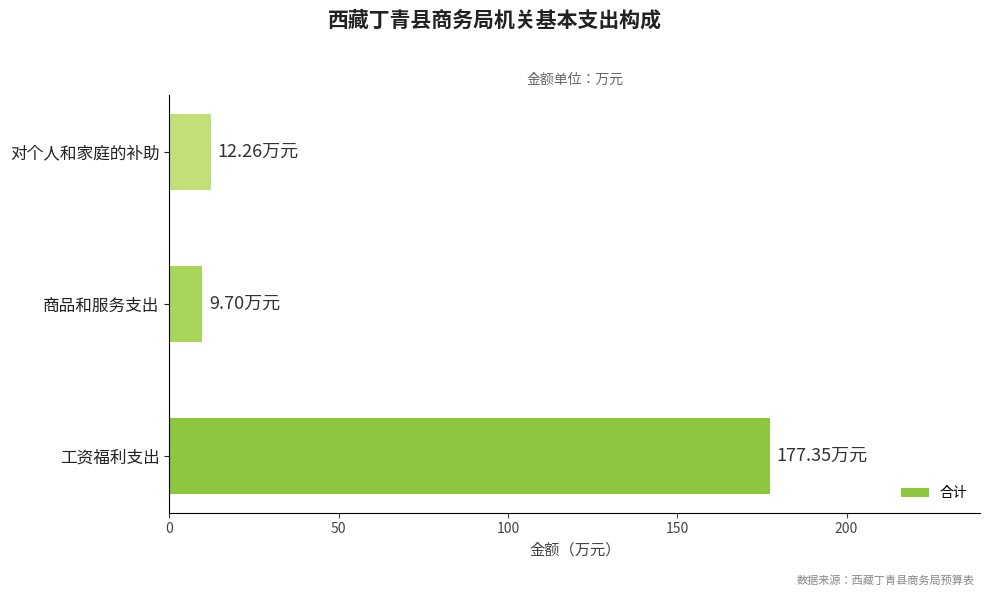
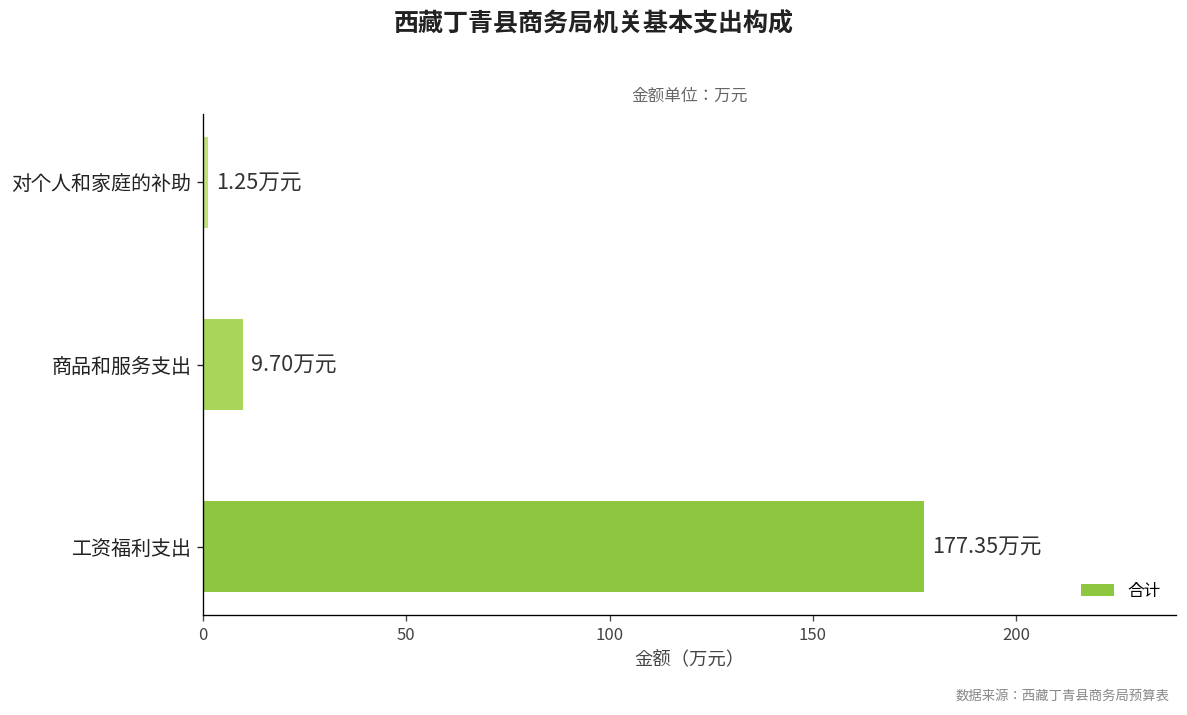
对个人和家庭的补助: 12.26 -> 1.25
